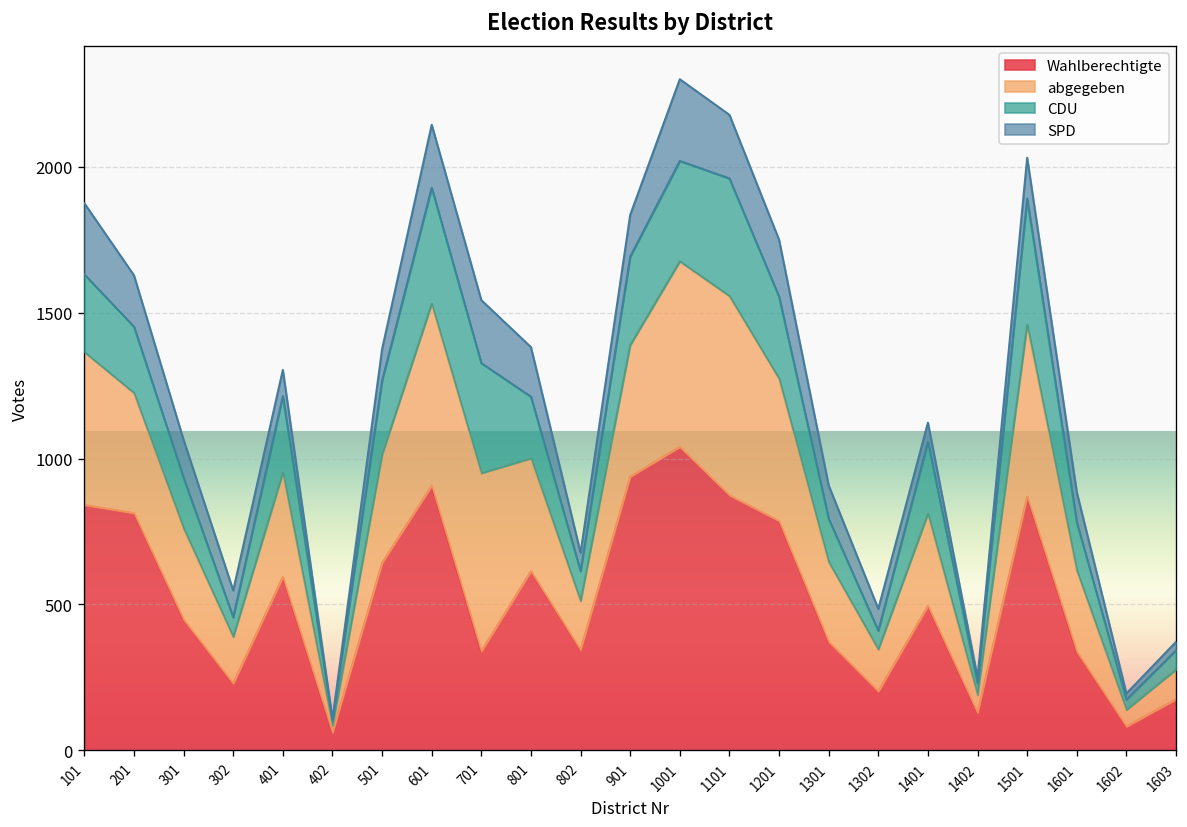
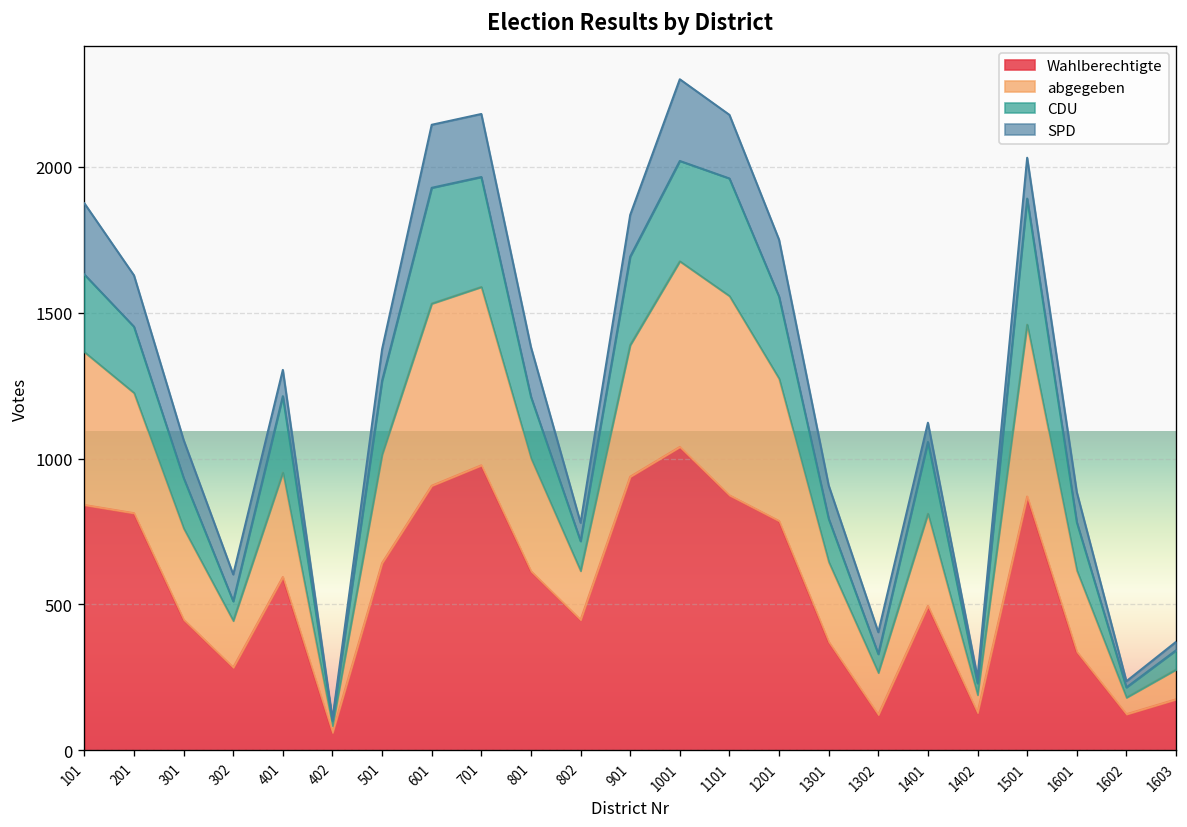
Wahlberechtigte, 302: 230 -> 280
Wahlberechtigte, 701: 340 -> 980
Wahlberechtigte, 802: 340 -> 450
Wahlberechtigte, 1302: 200 -> 120
Wahlberechtigte, 1602: 80 -> 120
